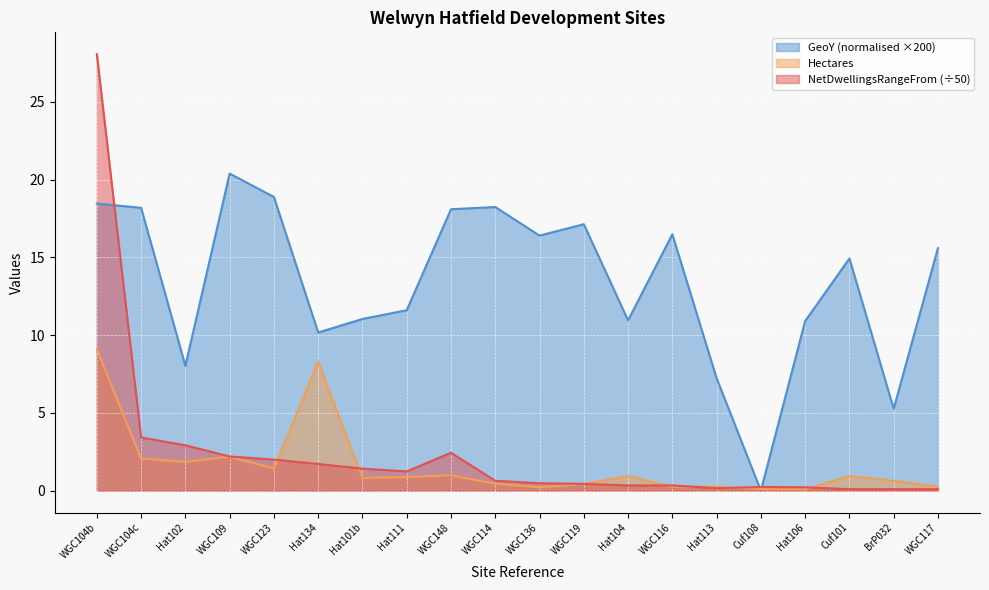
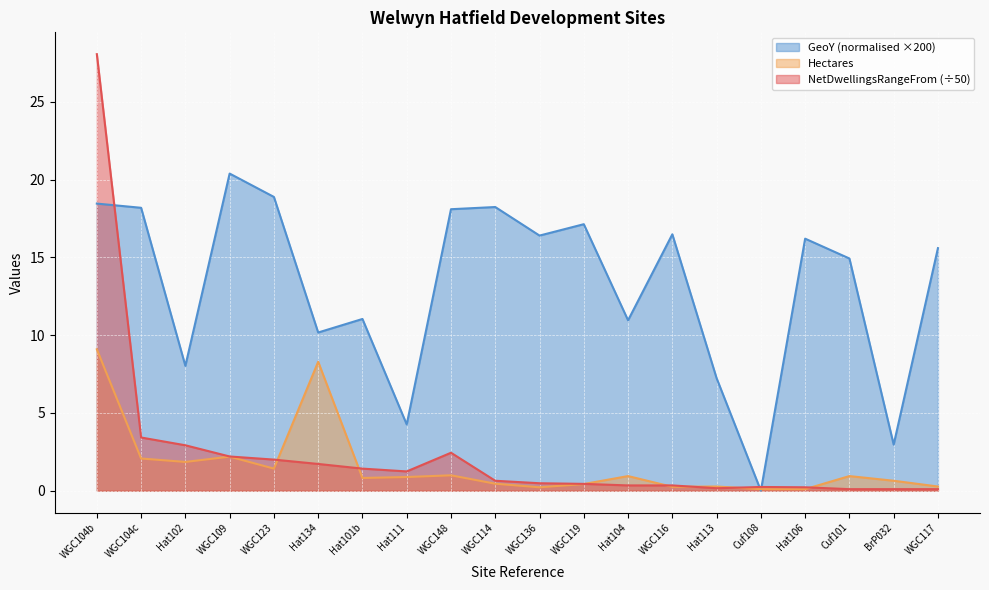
GeoY (normalised ×200), Hat111: 11.6 -> 4.3
GeoY (normalised ×200), Hat106: 10.9 -> 16.2
GeoY (normalised ×200), BrP032: 5.3 -> 3.0
